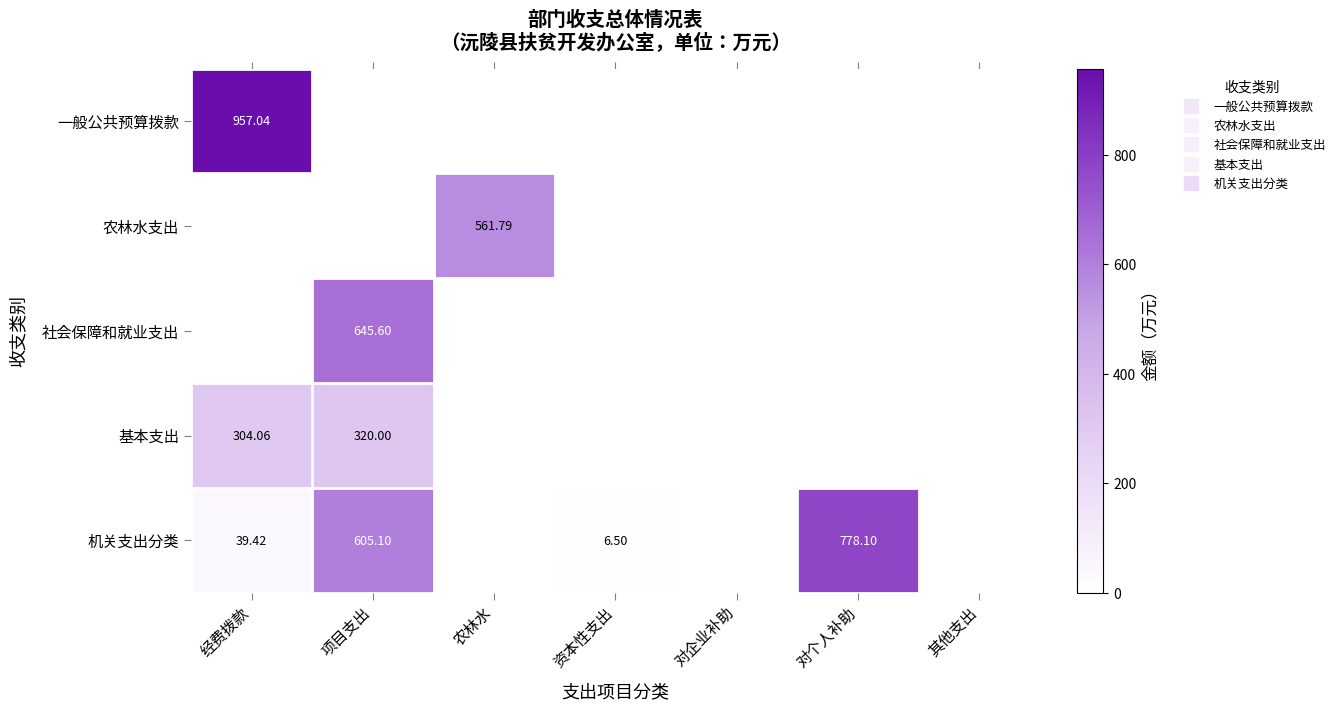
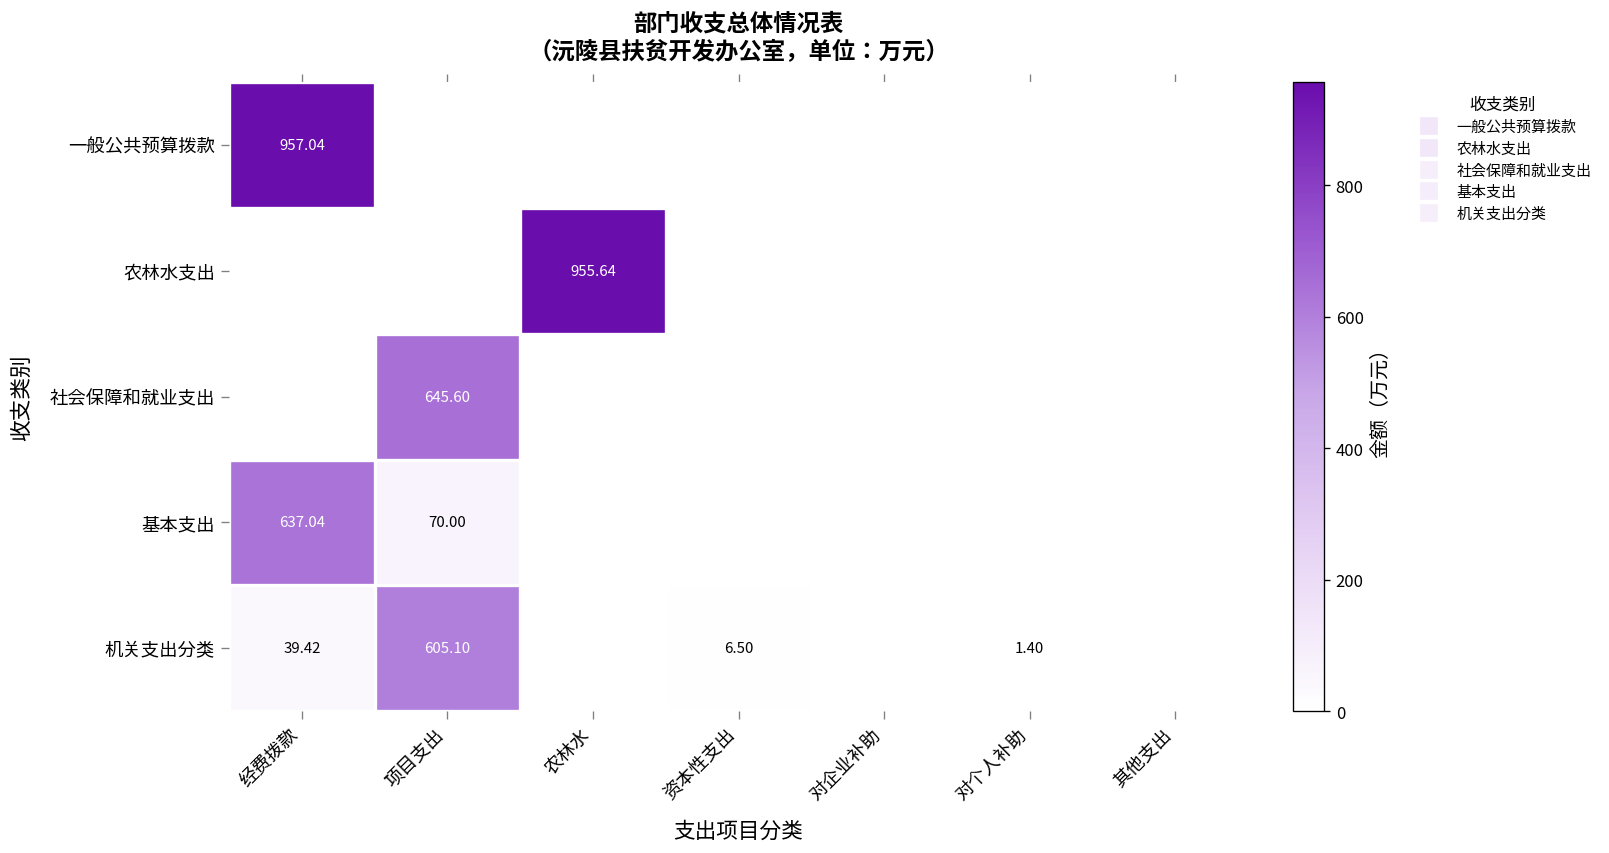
农林水支出, 农林水: 561.79 -> 955.64
基本支出, 经费拨款: 304.06 -> 637.04
基本支出, 项目支出: 320.00 -> 70.00
机关支出分类, 对个人补助: 778.10 -> 1.40
